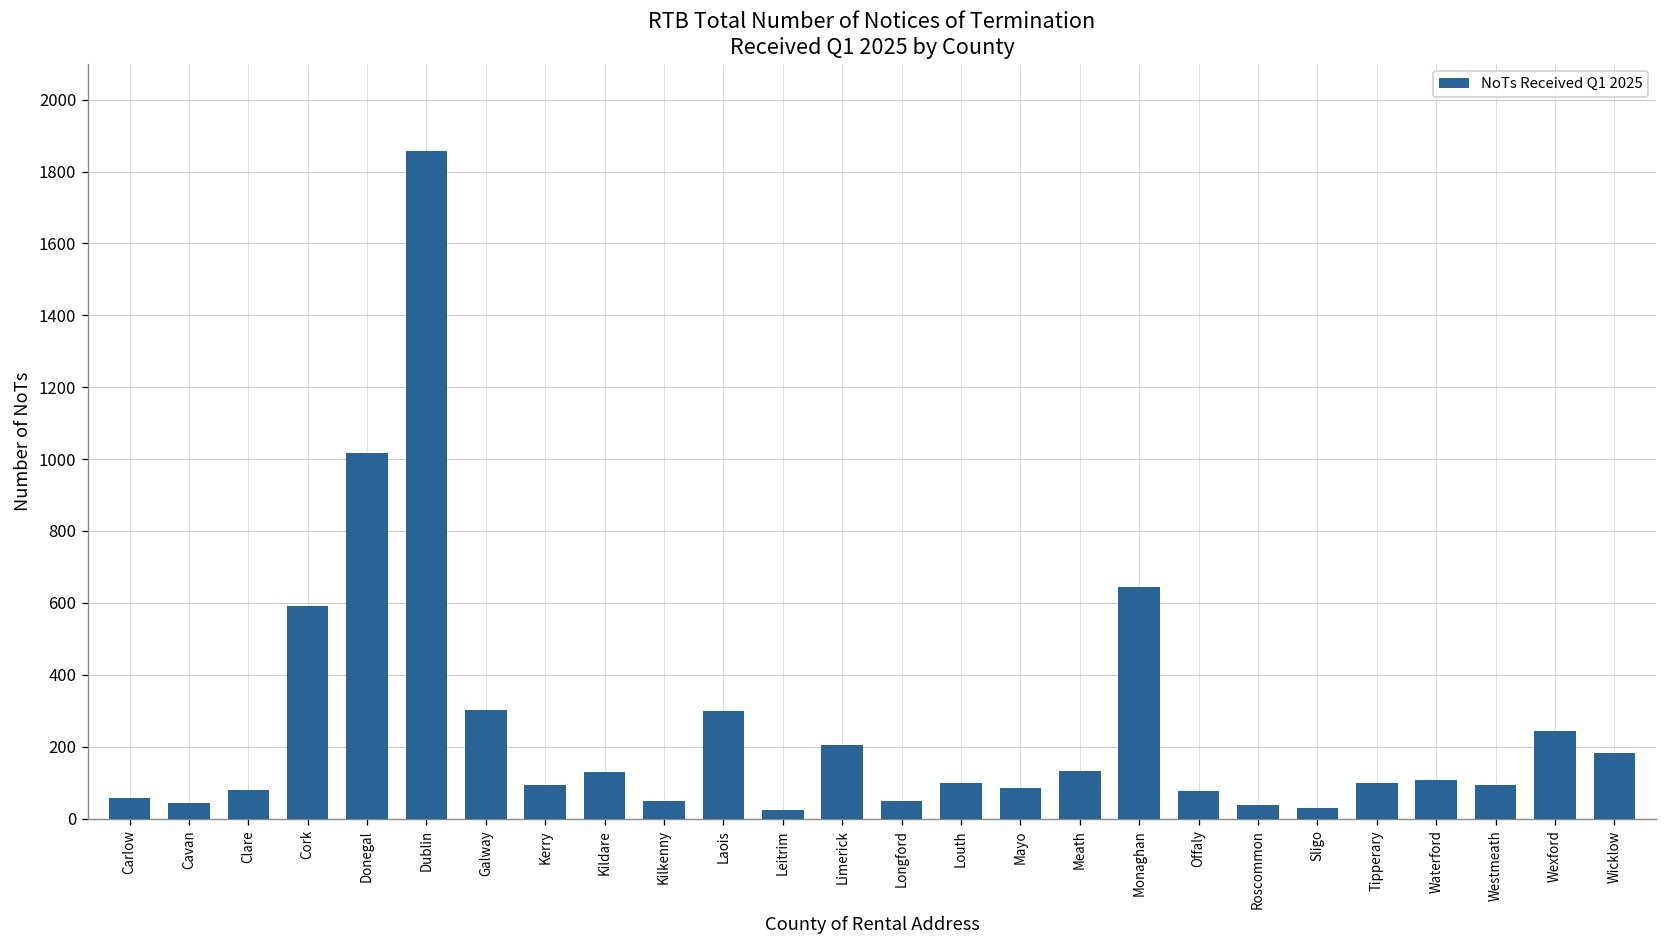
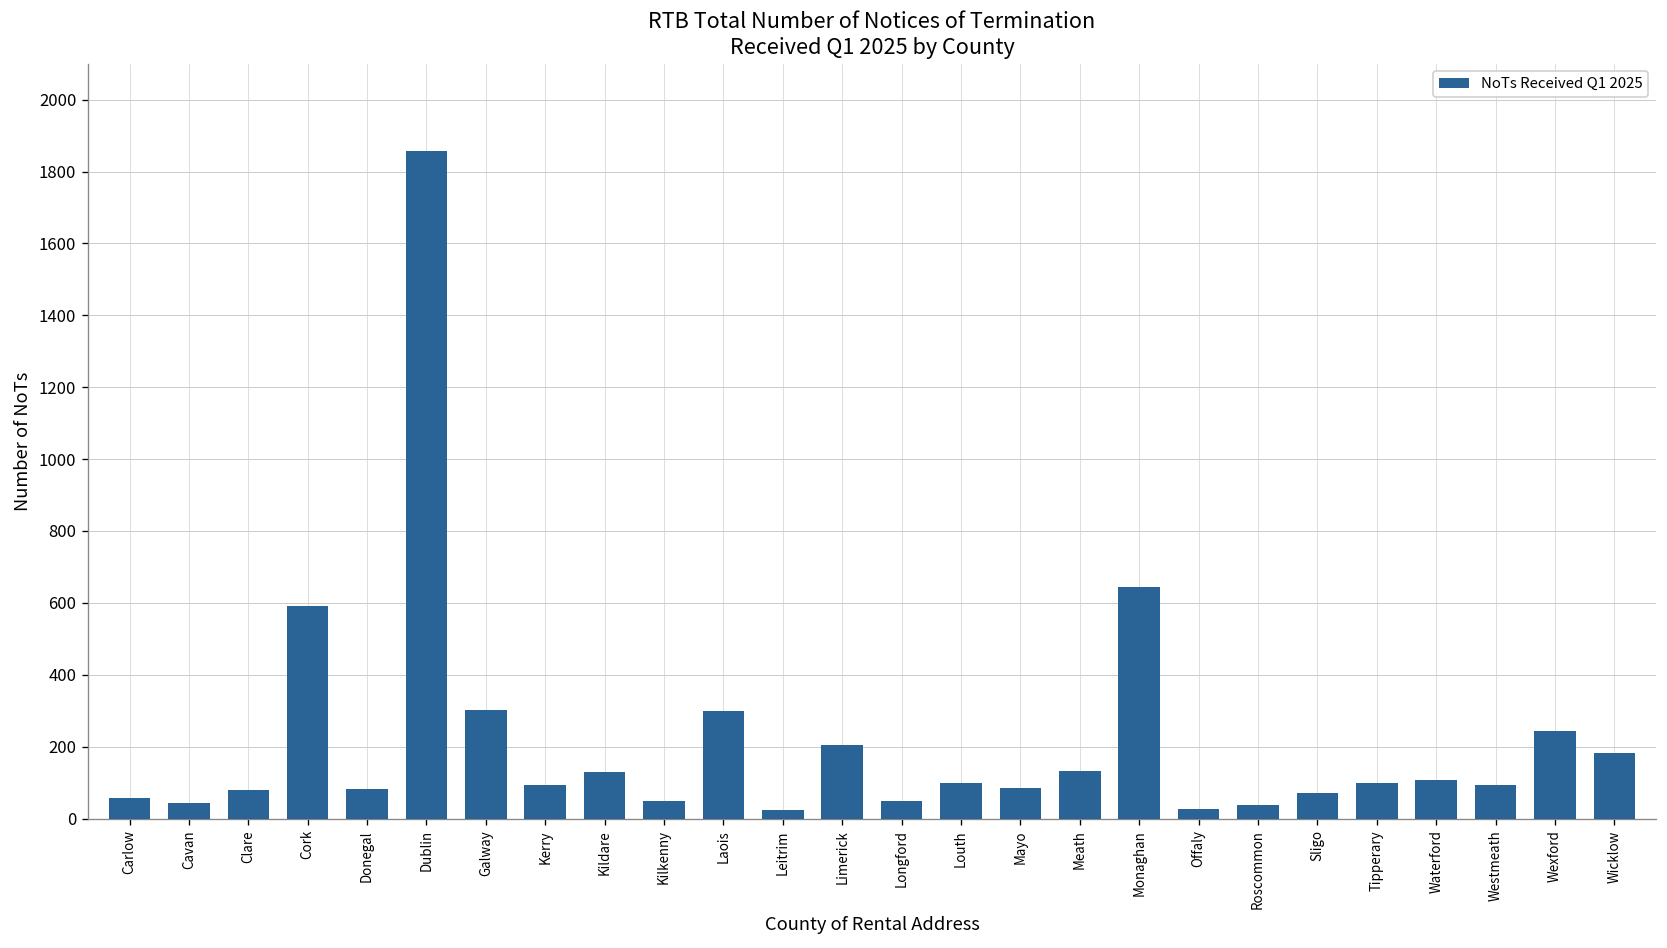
Donegal: 1020 -> 80
Offaly: 80 -> 30
Sligo: 30 -> 70
